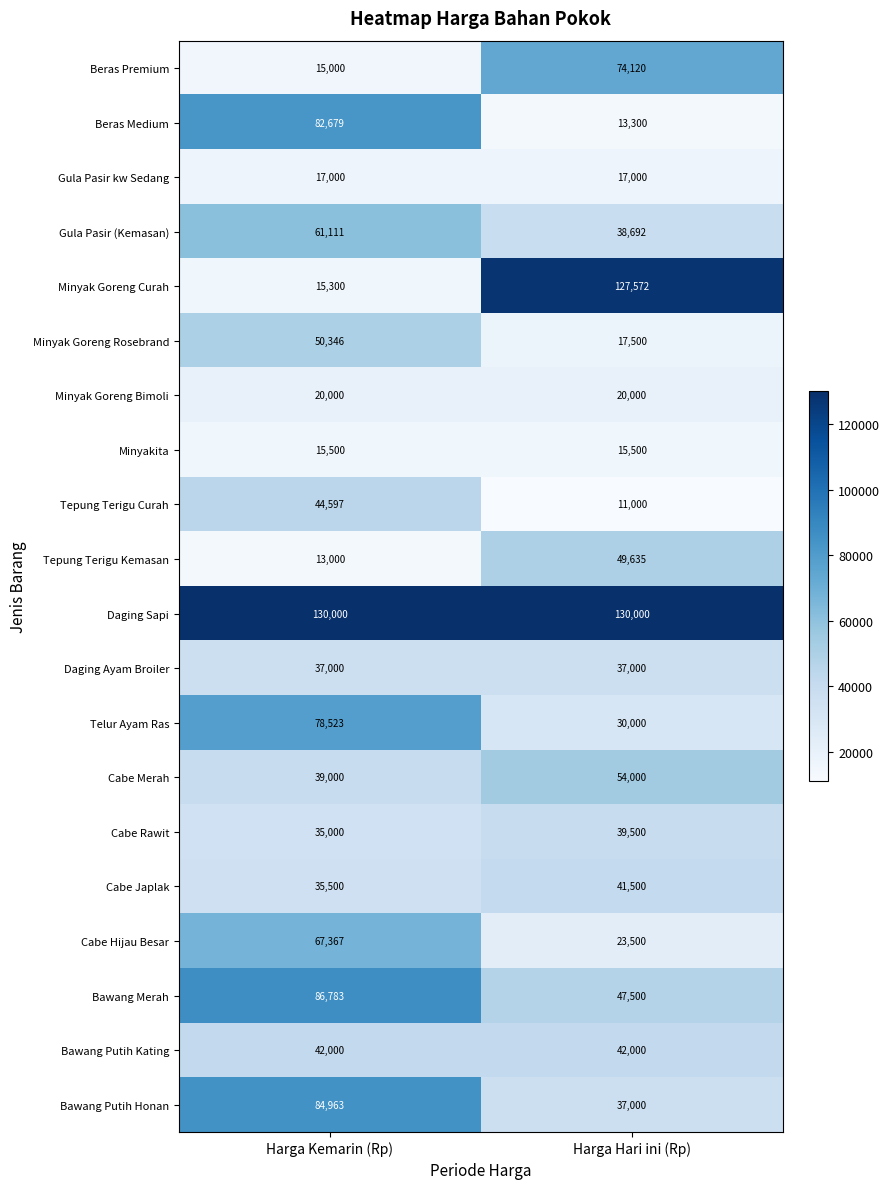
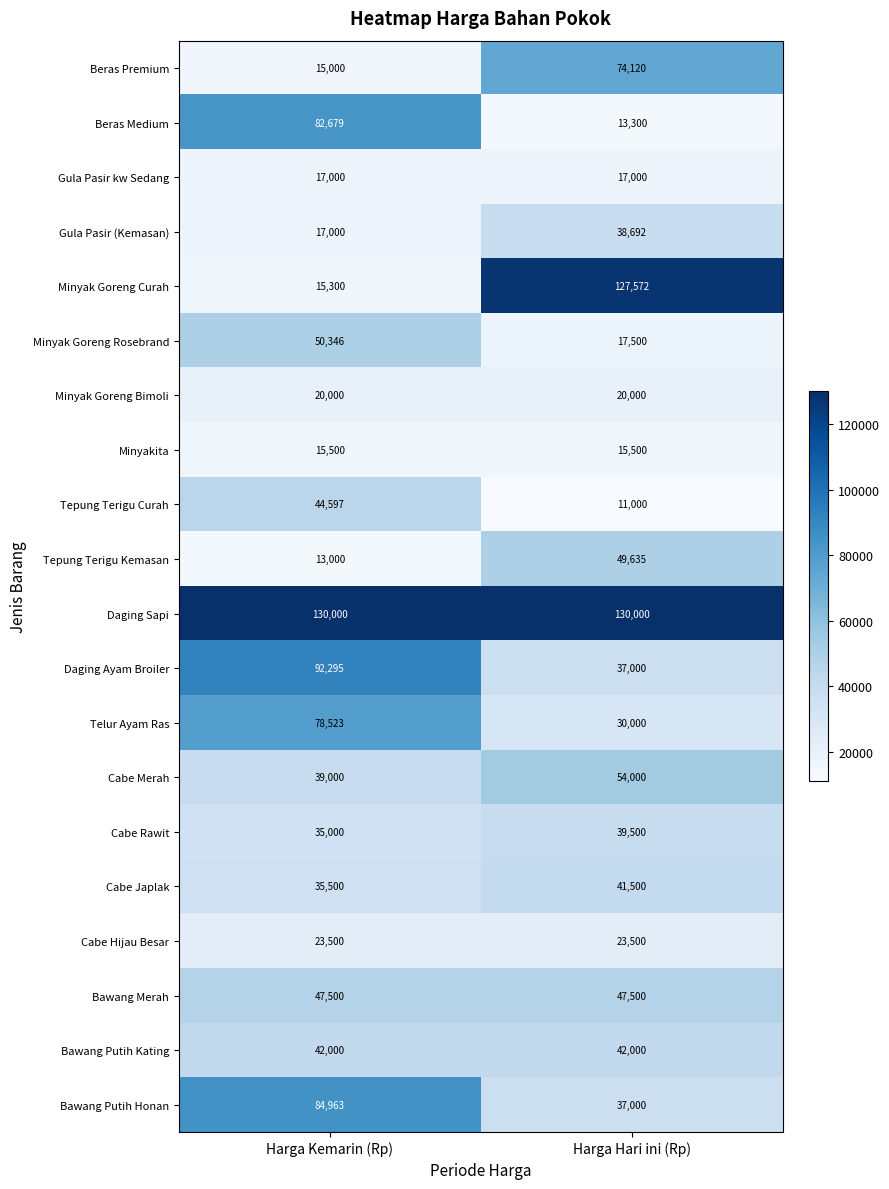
Gula Pasir (Kemasan), Harga Kemarin (Rp): 61,111 -> 17,000
Daging Ayam Broiler, Harga Kemarin (Rp): 37,000 -> 92,295
Cabe Hijau Besar, Harga Kemarin (Rp): 67,367 -> 23,500
Bawang Merah, Harga Kemarin (Rp): 86,783 -> 47,500
